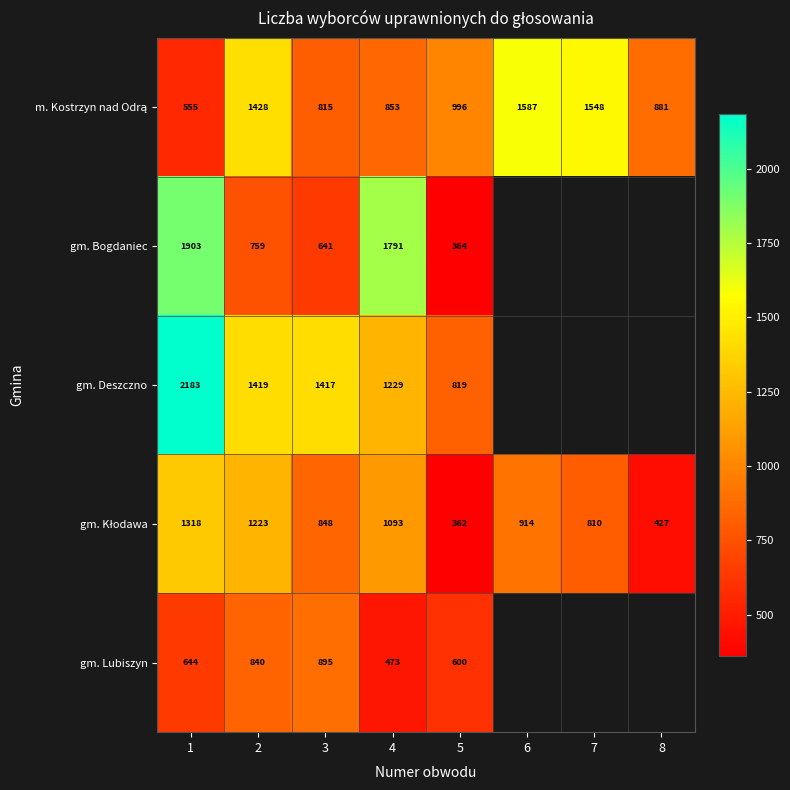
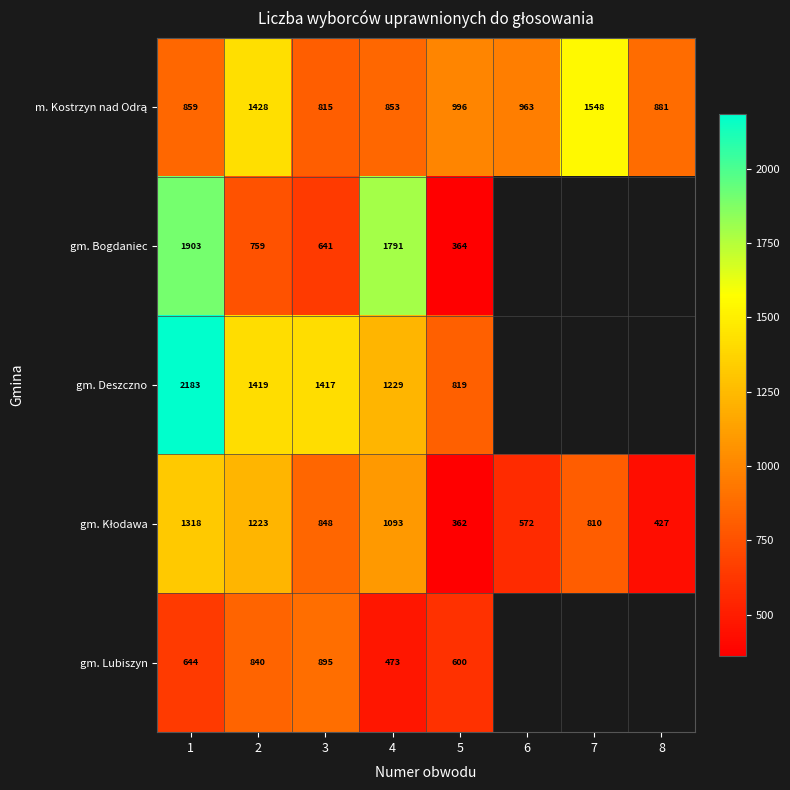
m. Kostrzyn nad Odrą, 1: 555 -> 859
m. Kostrzyn nad Odrą, 6: 1587 -> 963
gm. Kłodawa, 6: 914 -> 572
